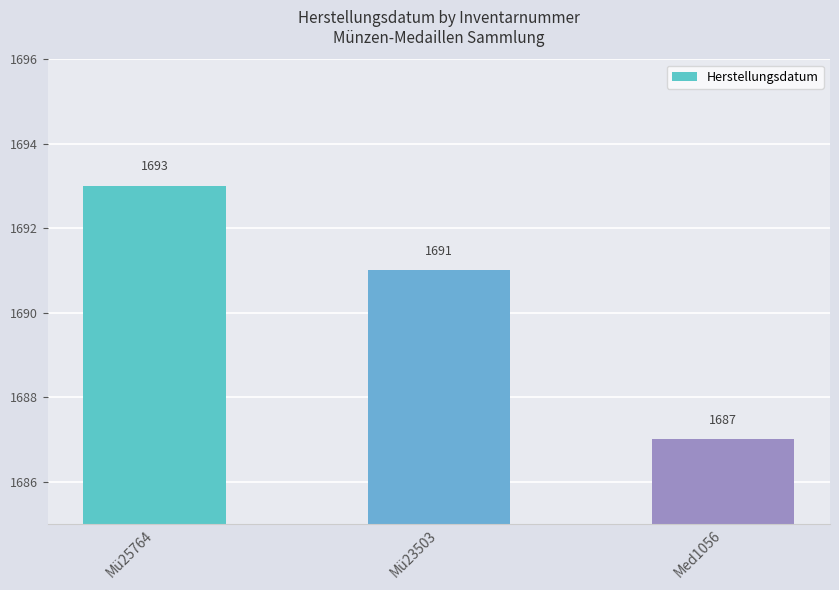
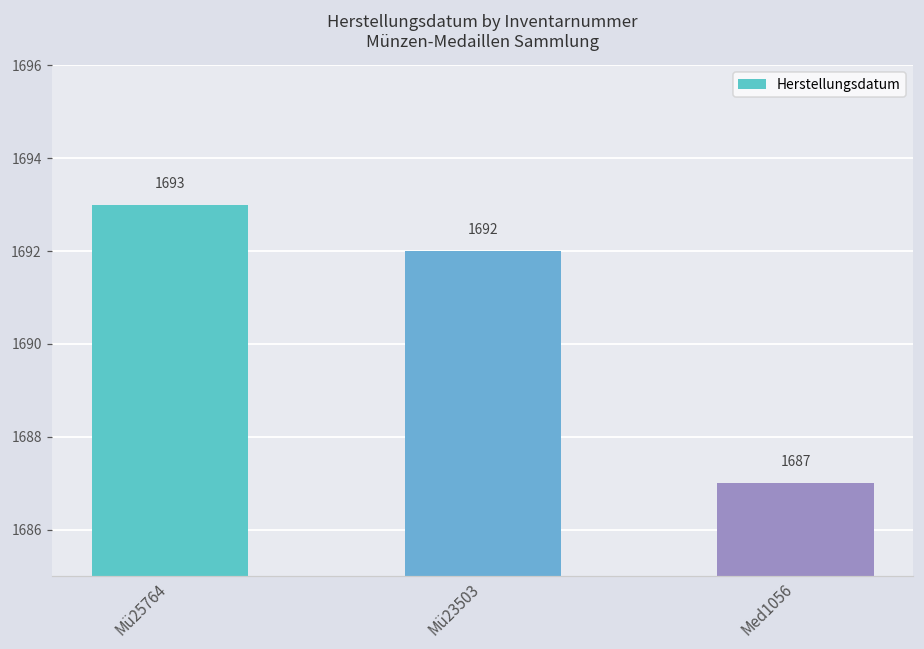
Mü23503: 1691 -> 1692
